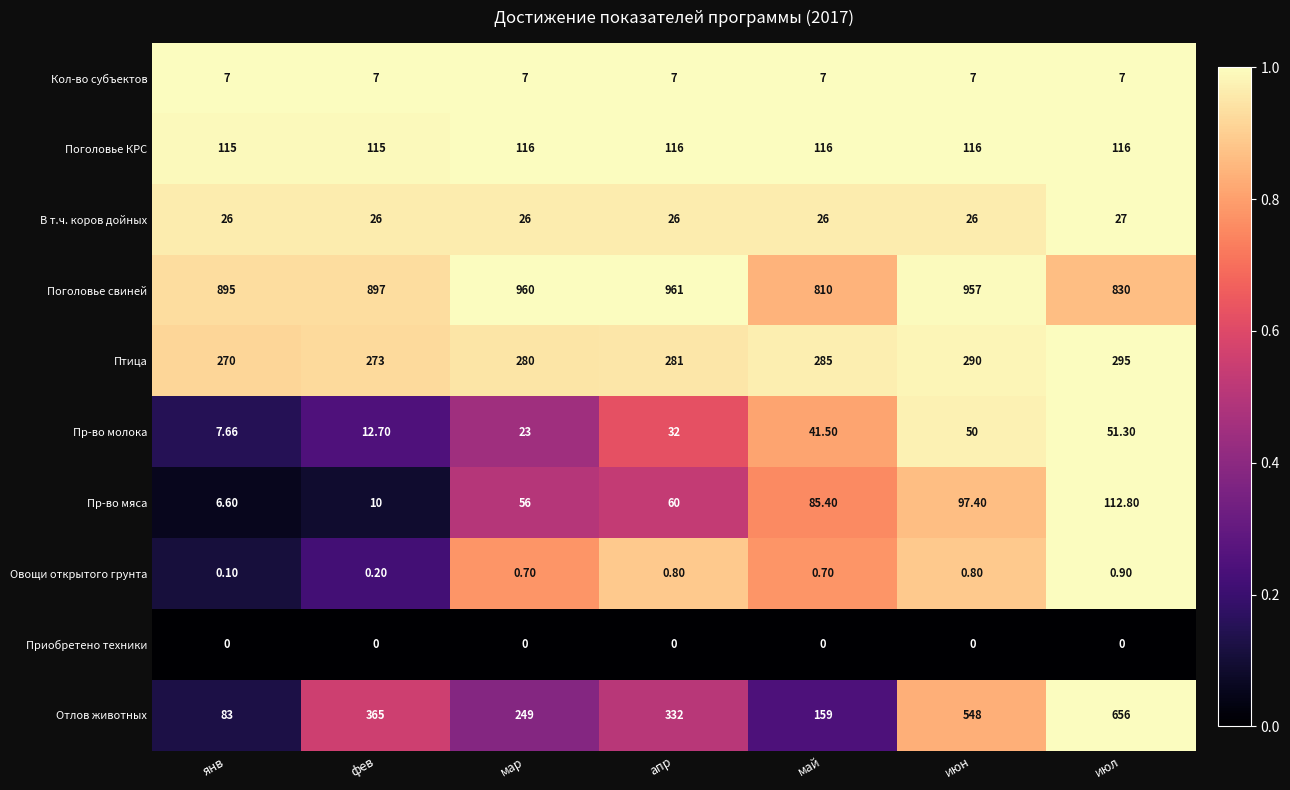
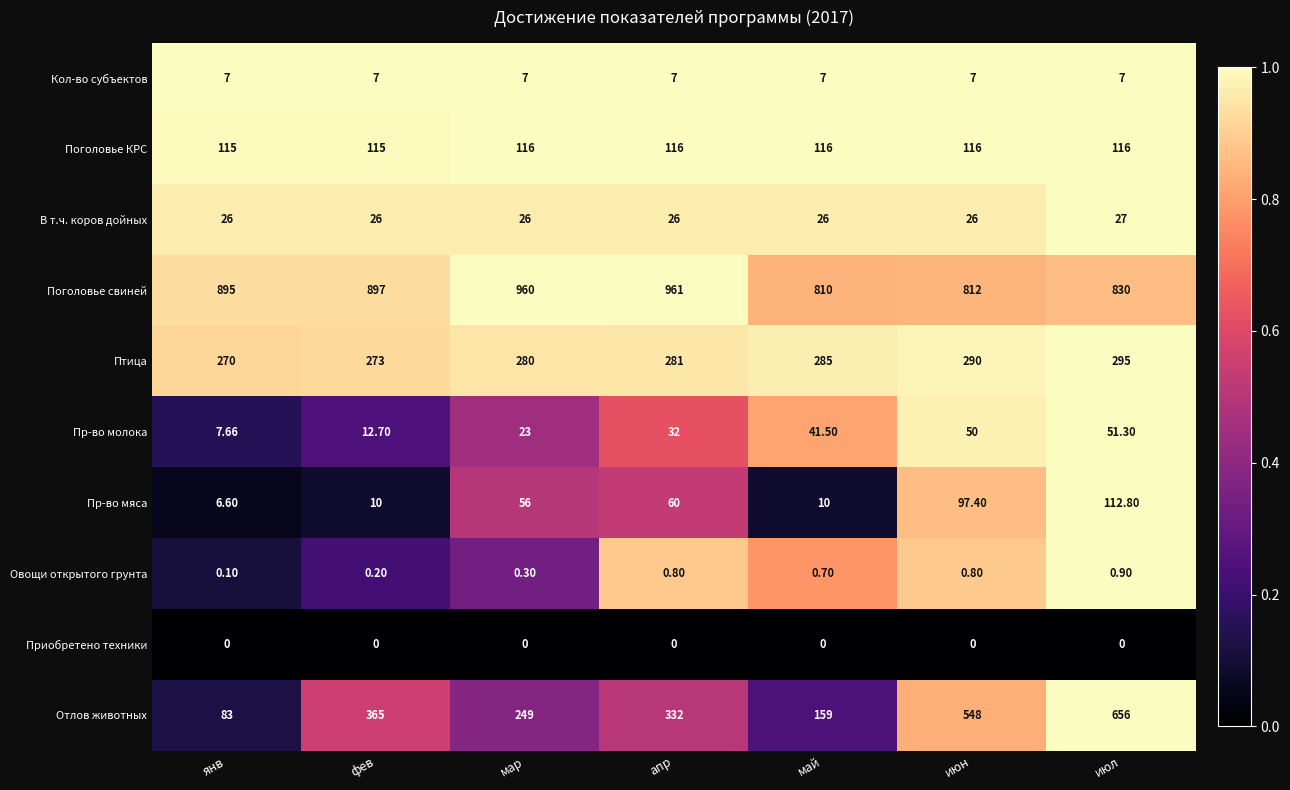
Поголовье свиней, июн: 957 -> 812
Пр-во мяса, май: 85.40 -> 10
Овощи открытого грунта, мар: 0.70 -> 0.30
